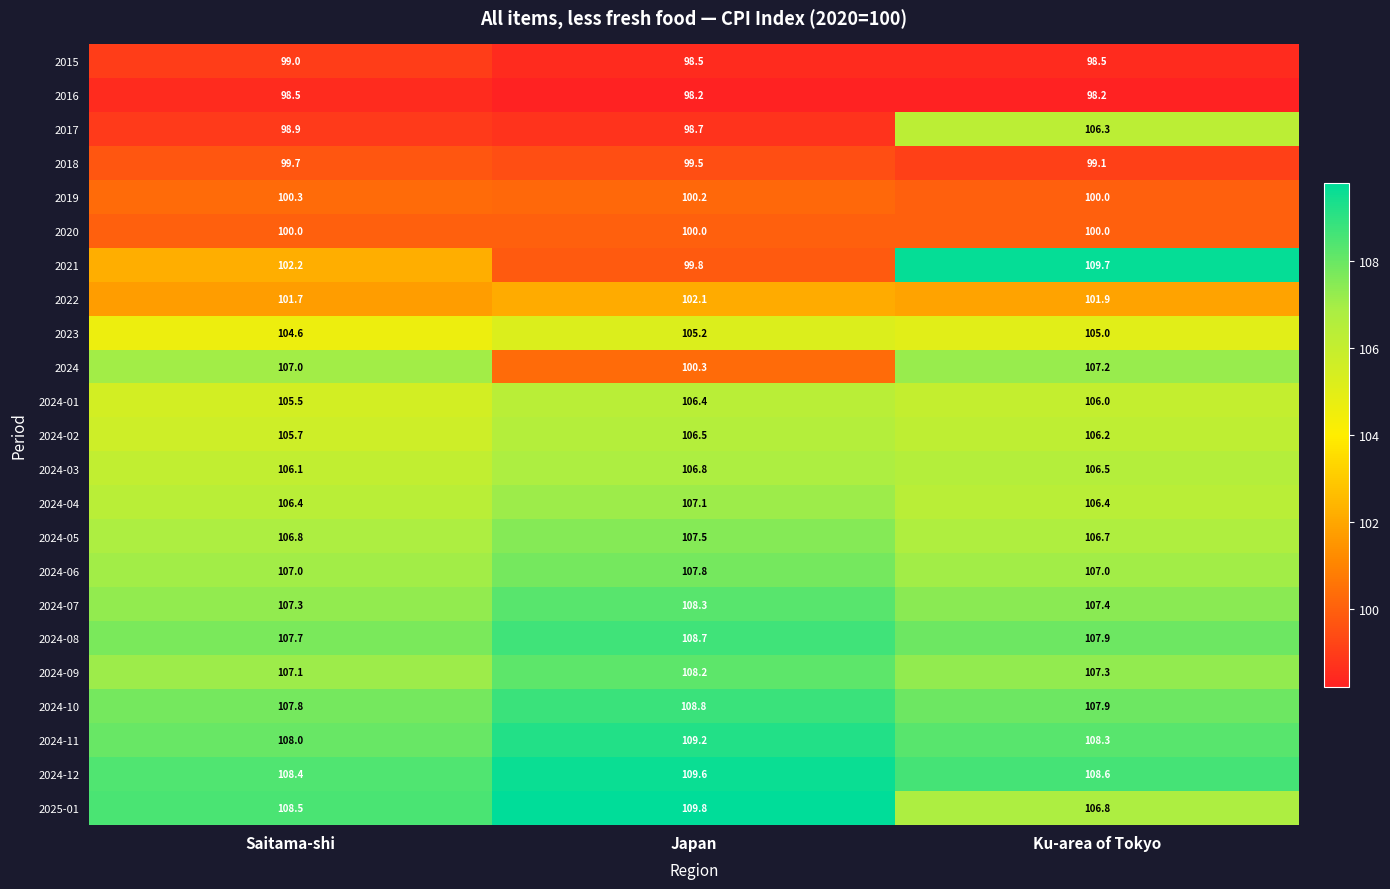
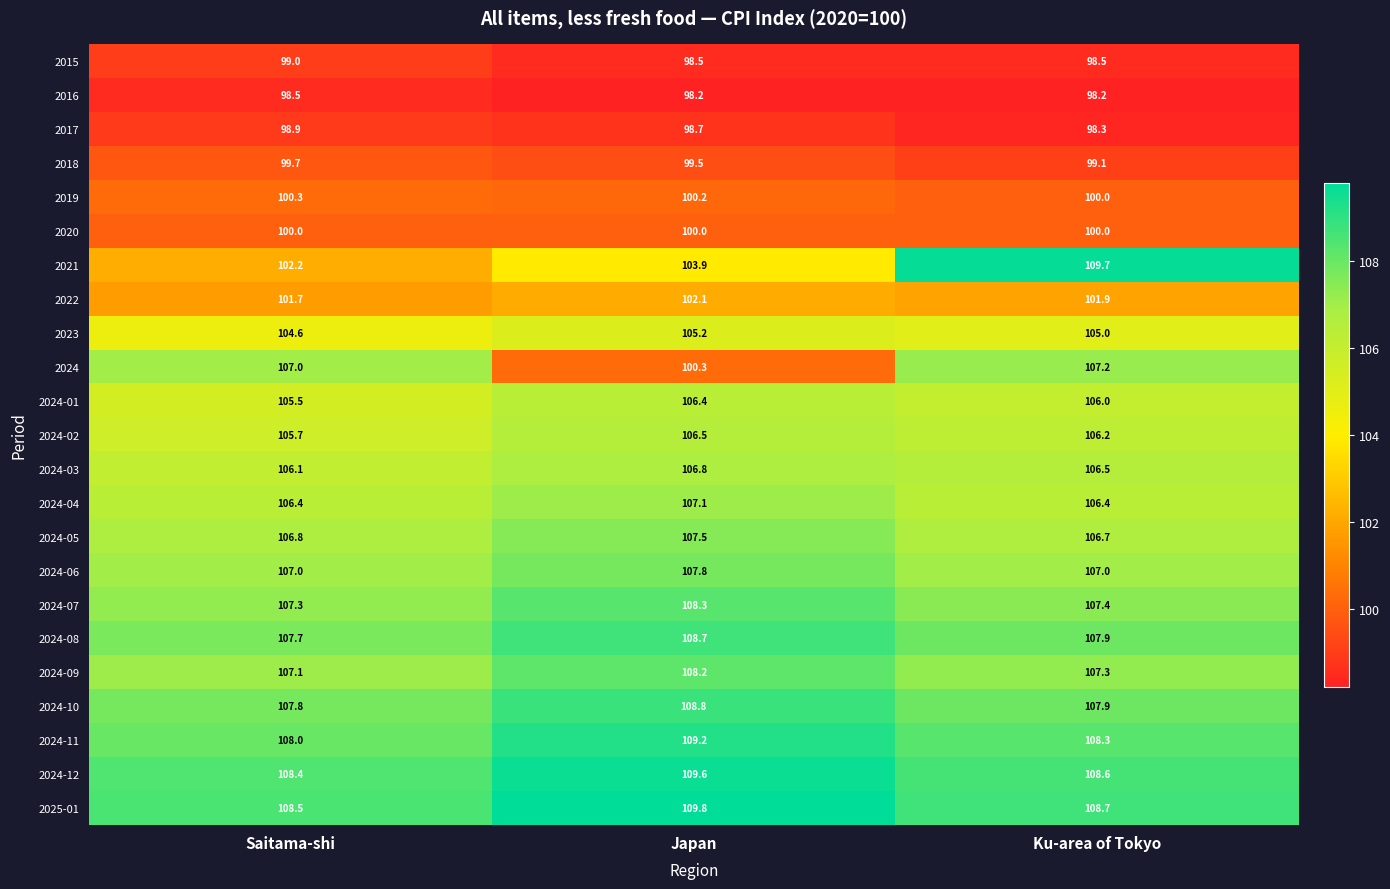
2017, Ku-area of Tokyo: 106.3 -> 98.3
2021, Japan: 99.8 -> 103.9
2025-01, Ku-area of Tokyo: 106.8 -> 108.7
